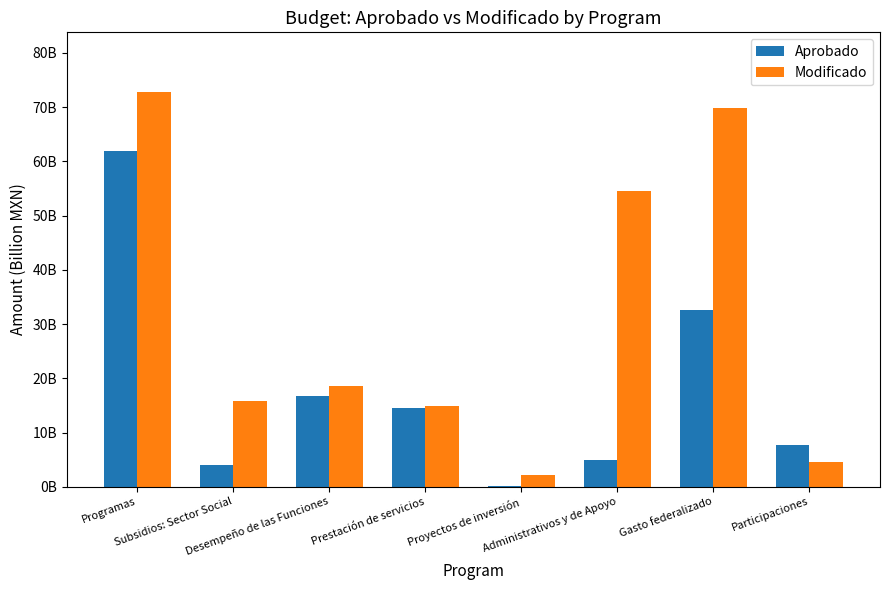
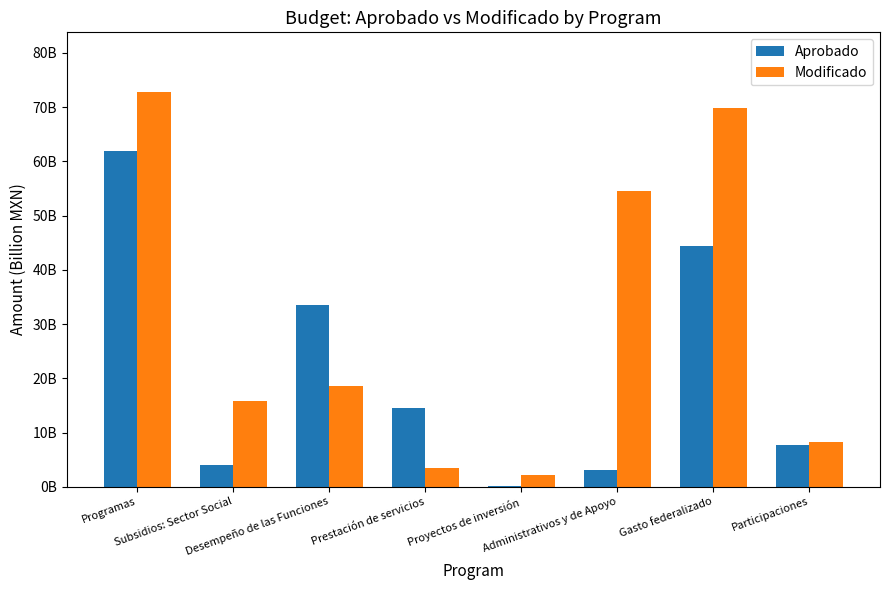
Aprobado, Desempeño de las Funciones: 17000000000 -> 33000000000
Modificado, Prestación de servicios: 15000000000 -> 4000000000
Aprobado, Administrativos y de Apoyo: 5000000000 -> 3000000000
Aprobado, Gasto federalizado: 33000000000 -> 44000000000
Modificado, Participaciones: 4000000000 -> 8000000000
